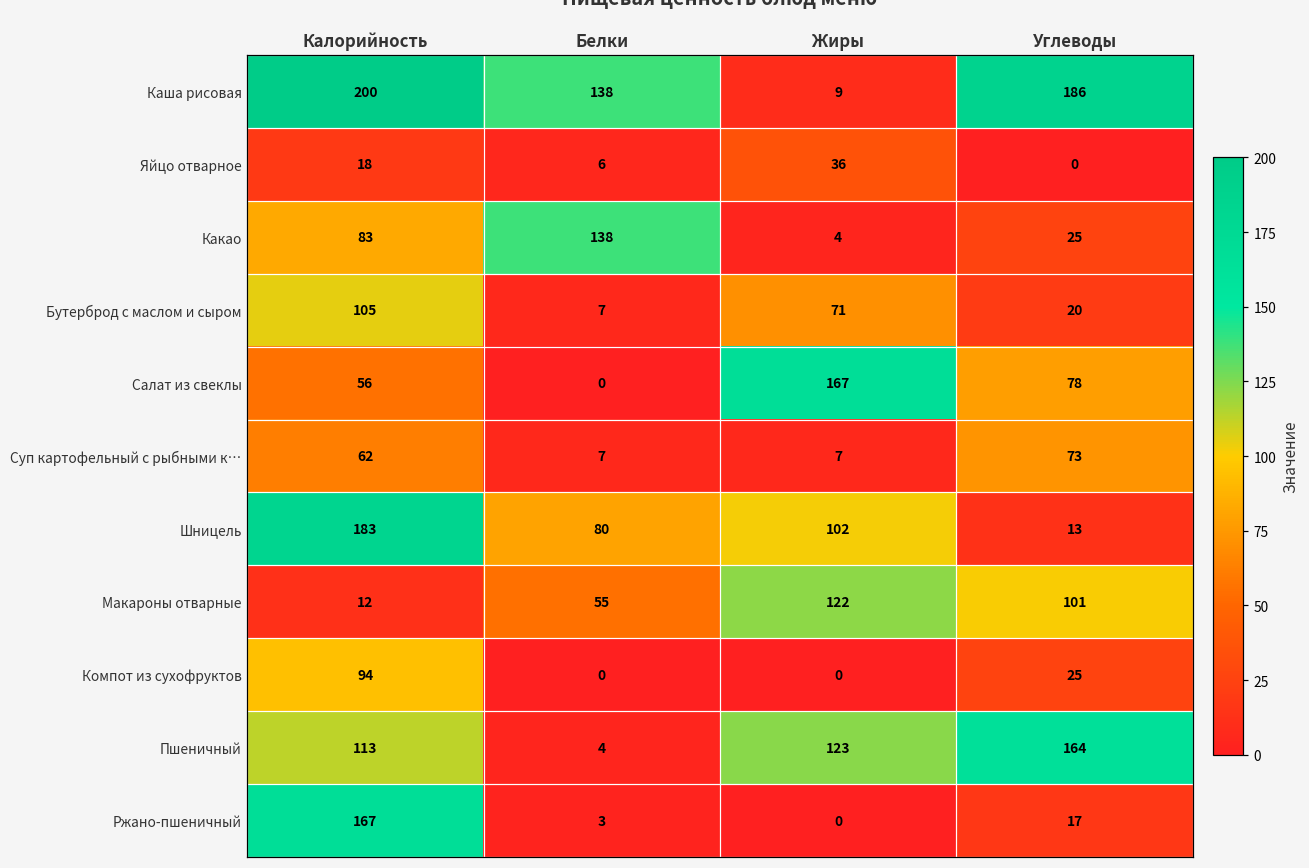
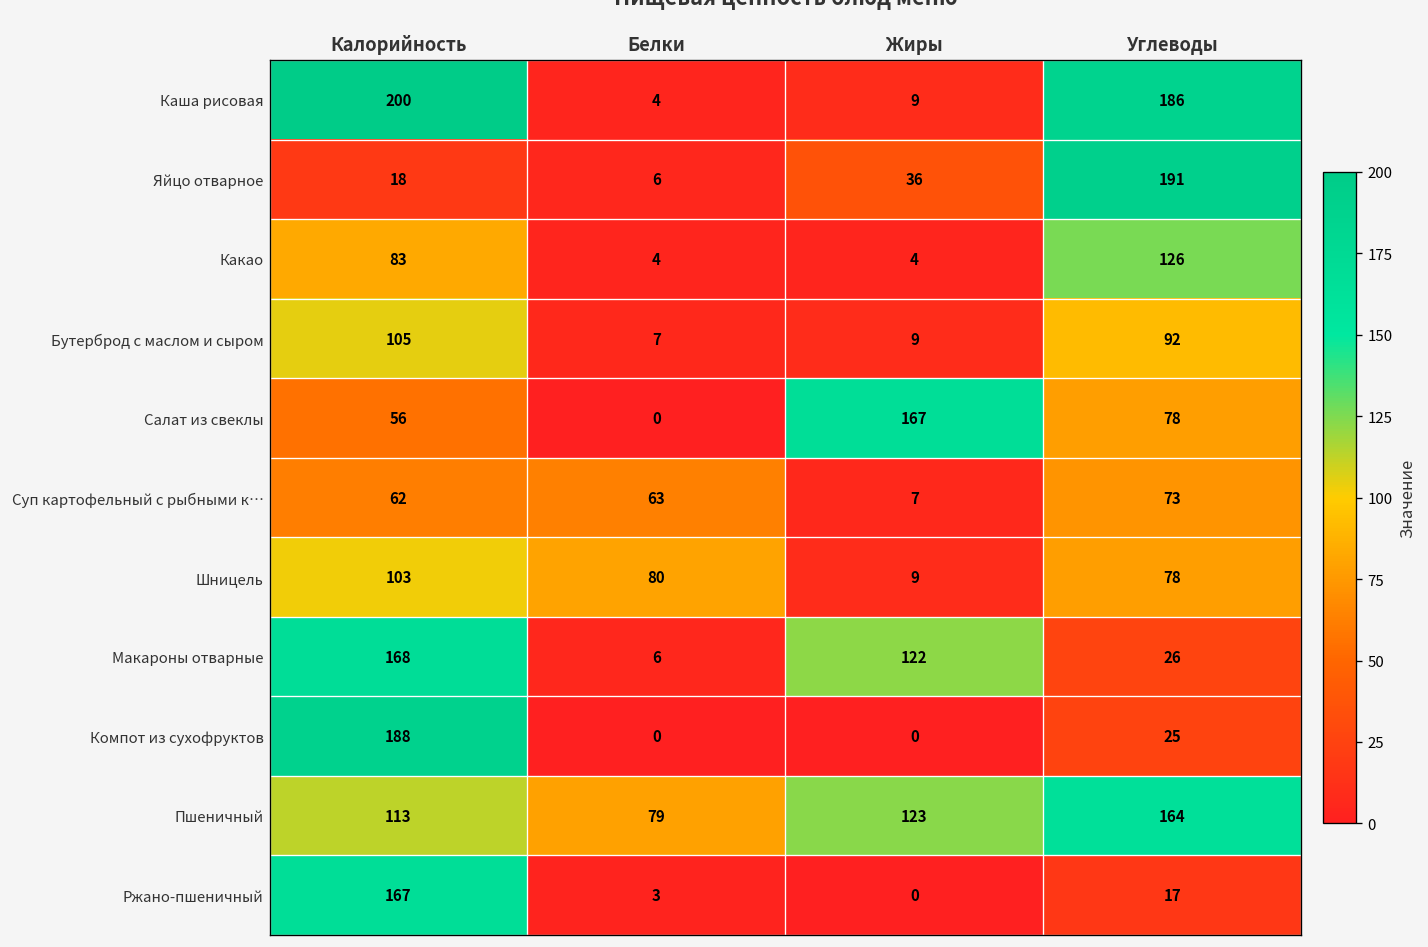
Каша рисовая, Белки: 138 -> 4
Яйцо отварное, Углеводы: 0 -> 191
Какао, Белки: 138 -> 4
Какао, Углеводы: 25 -> 126
Бутерброд с маслом и сыром, Жиры: 71 -> 9
Бутерброд с маслом и сыром, Углеводы: 20 -> 92
Суп картофельный с рыбными к…, Белки: 7 -> 63
Шницель, Калорийность: 183 -> 103
Шницель, Жиры: 102 -> 9
Шницель, Углеводы: 13 -> 78
Макароны отварные, Калорийность: 12 -> 168
Макароны отварные, Белки: 55 -> 6
Макароны отварные, Углеводы: 101 -> 26
Компот из сухофруктов, Калорийность: 94 -> 188
Пшеничный, Белки: 4 -> 79
